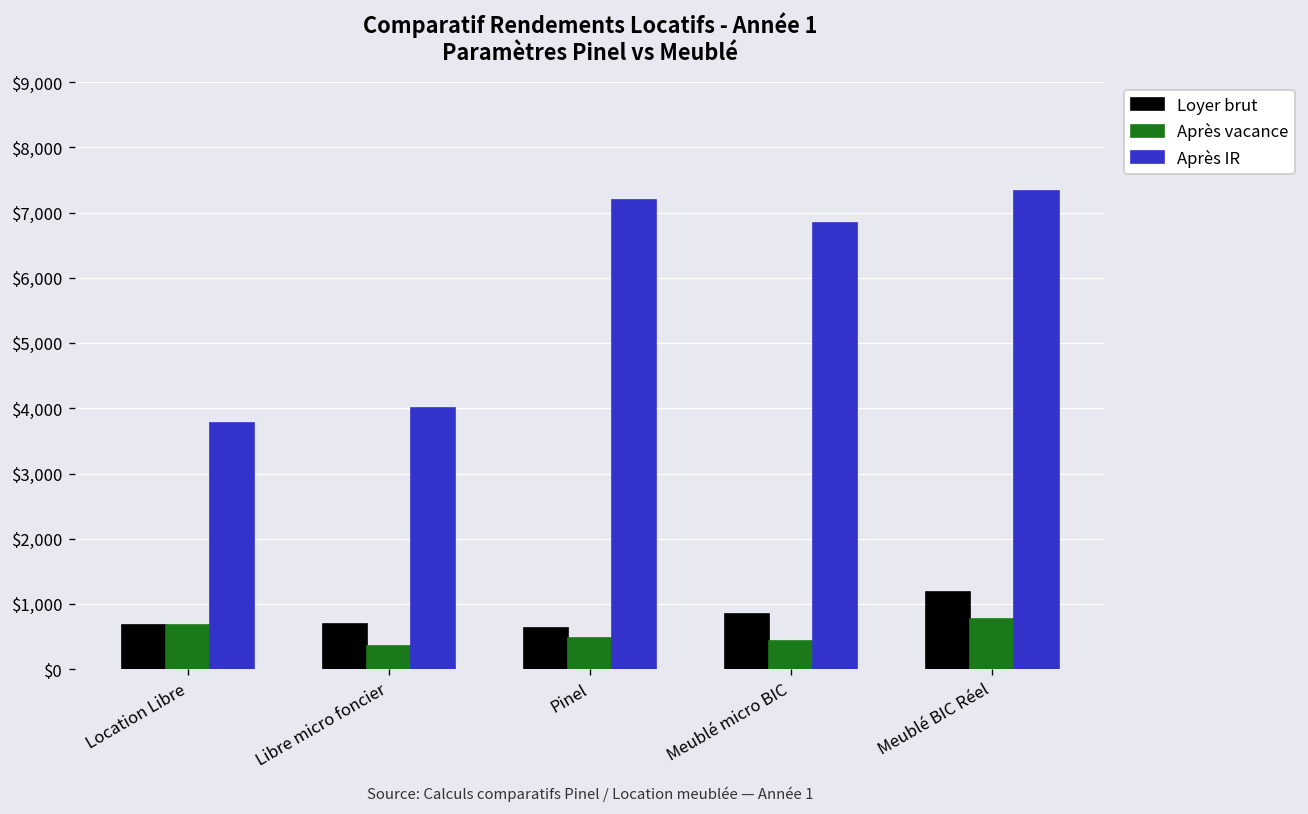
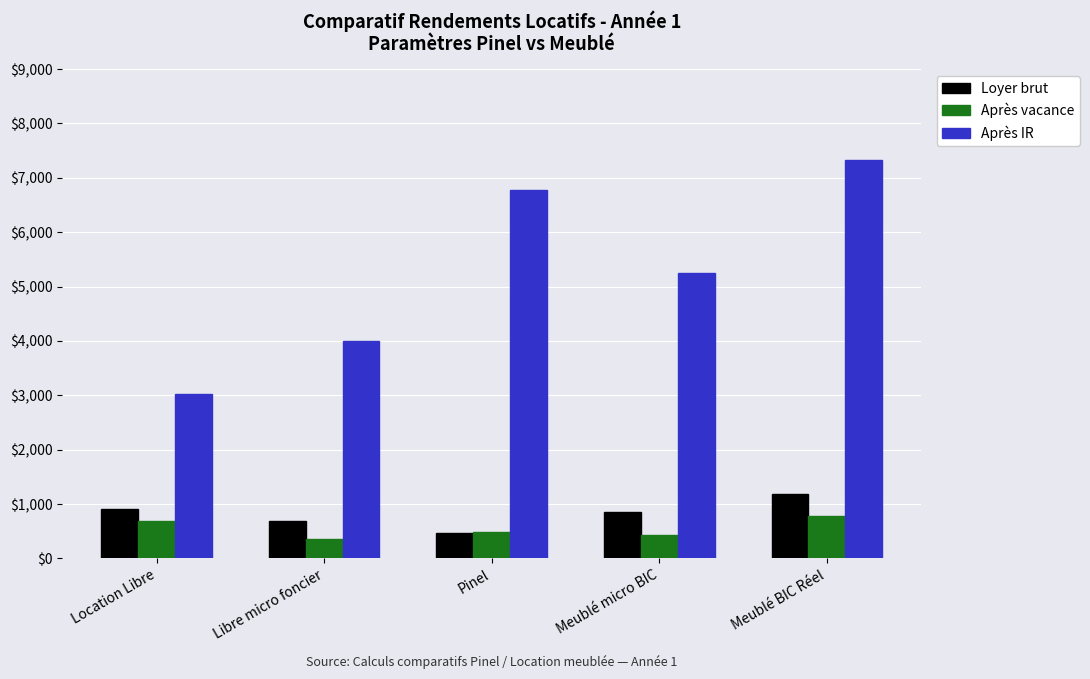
Loyer brut, Location Libre: $700 -> $900
Après IR, Location Libre: $3,800 -> $3,000
Loyer brut, Pinel: $600 -> $500
Après IR, Pinel: $7,200 -> $6,800
Après IR, Meublé micro BIC: $6,800 -> $5,200
